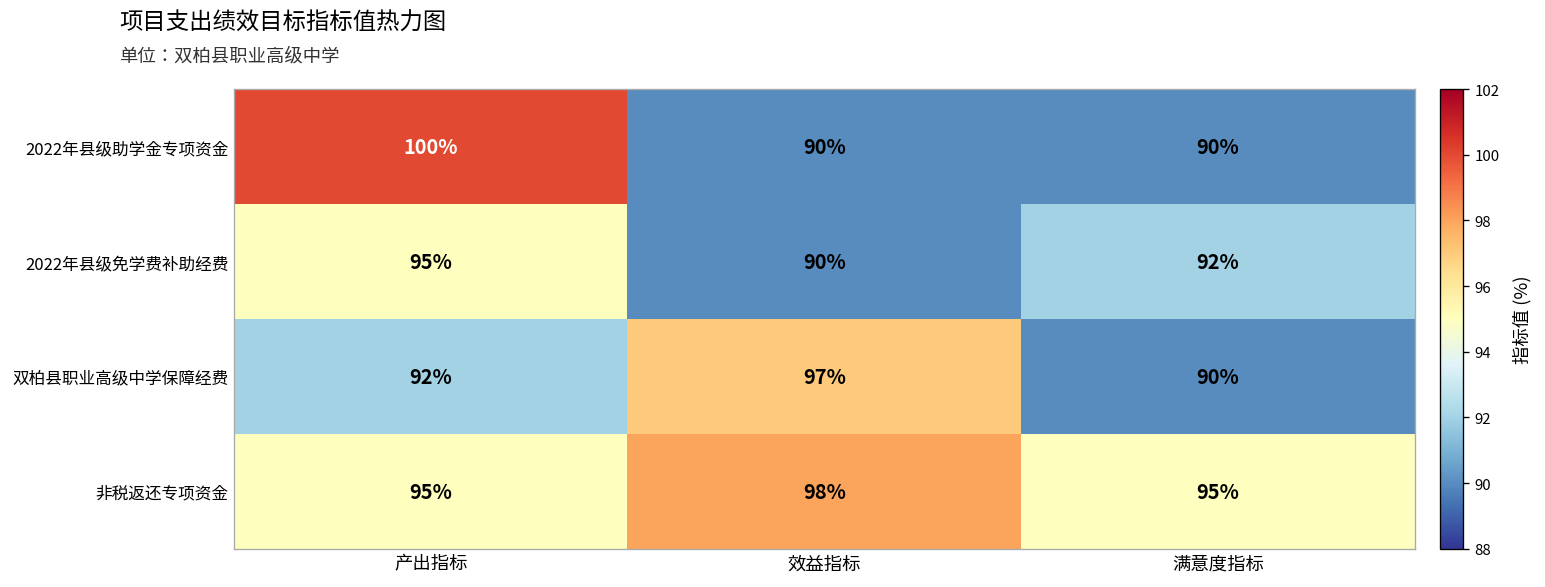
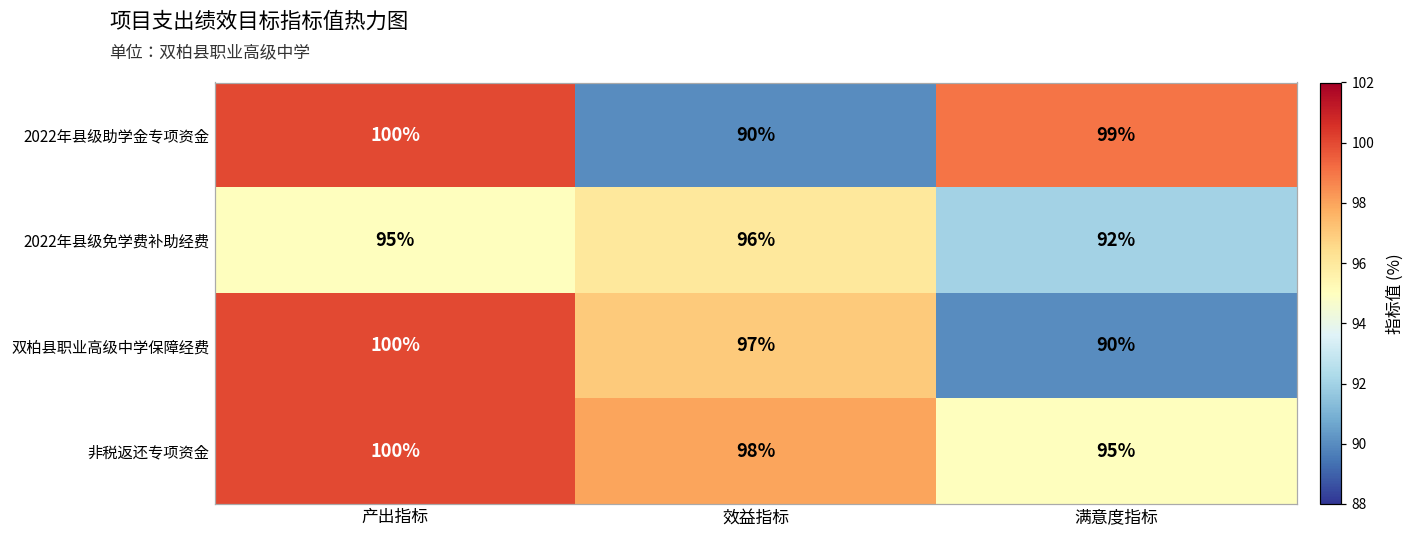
2022年县级助学金专项资金, 满意度指标: 90% -> 99%
2022年县级免学费补助经费, 效益指标: 90% -> 96%
双柏县职业高级中学保障经费, 产出指标: 92% -> 100%
非税返还专项资金, 产出指标: 95% -> 100%
